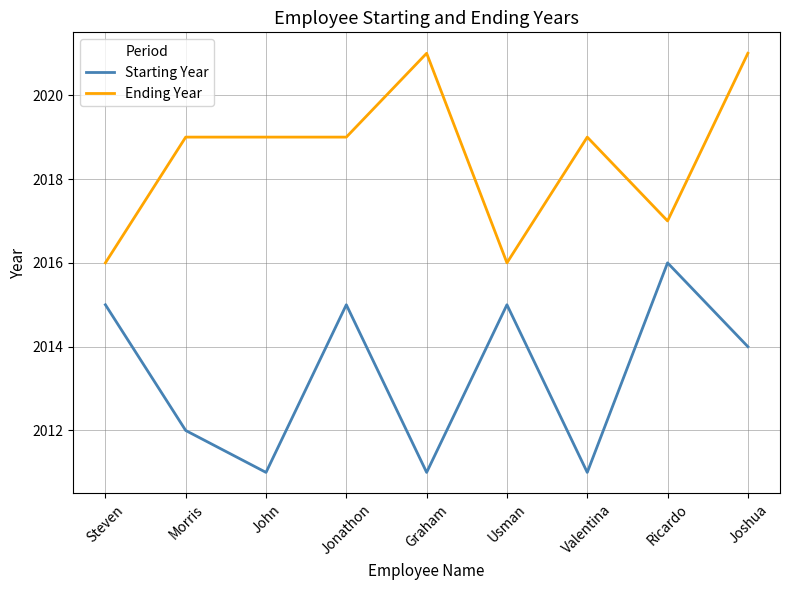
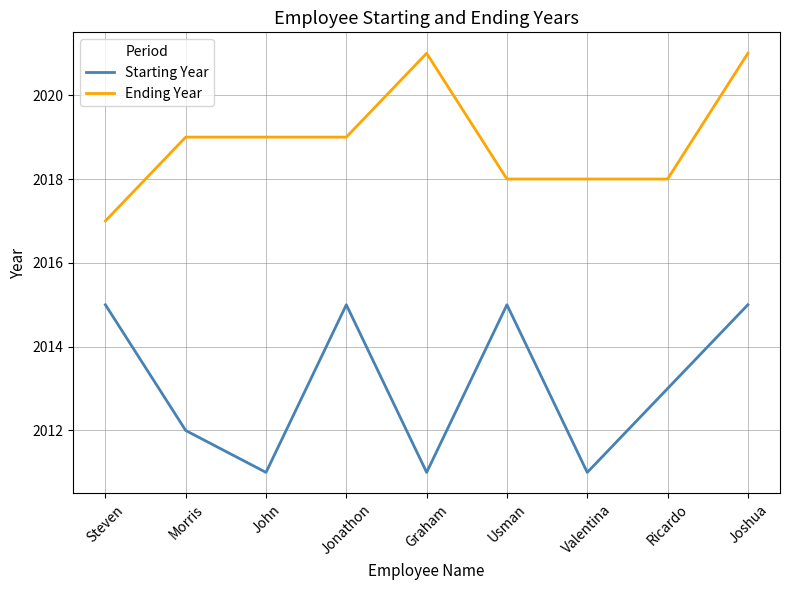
Ending Year, Steven: 2016 -> 2017
Ending Year, Usman: 2016 -> 2018
Ending Year, Valentina: 2019 -> 2018
Starting Year, Ricardo: 2016 -> 2013
Ending Year, Ricardo: 2017 -> 2018
Starting Year, Joshua: 2014 -> 2015
